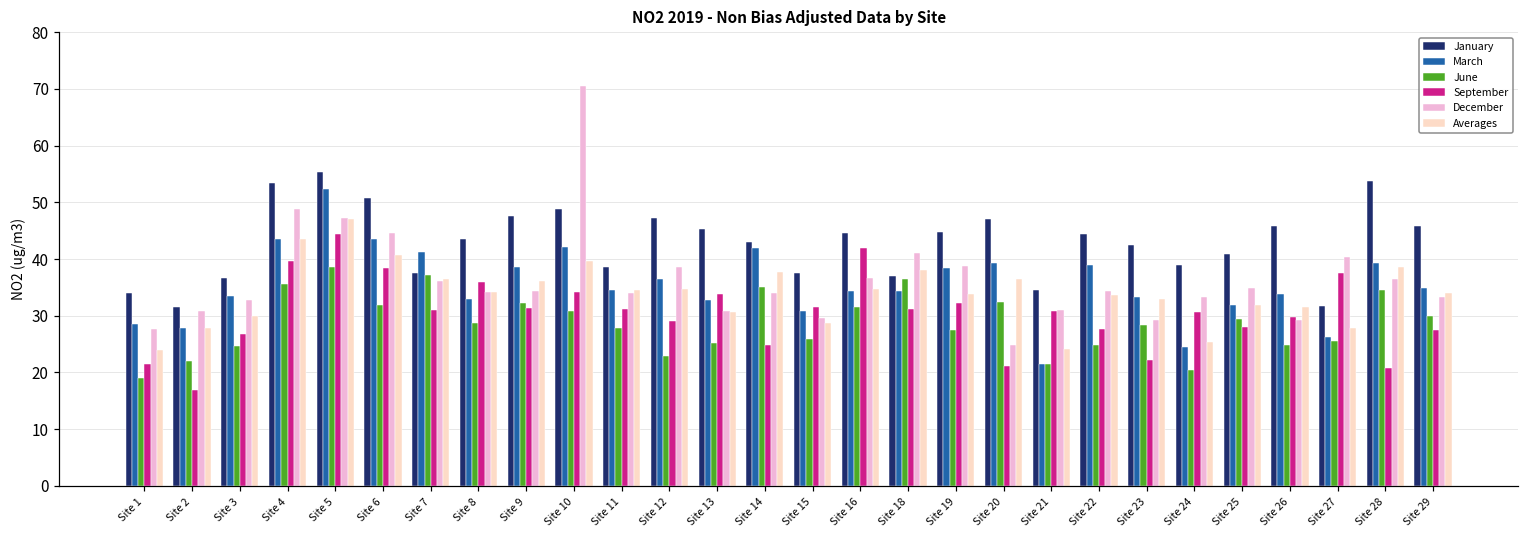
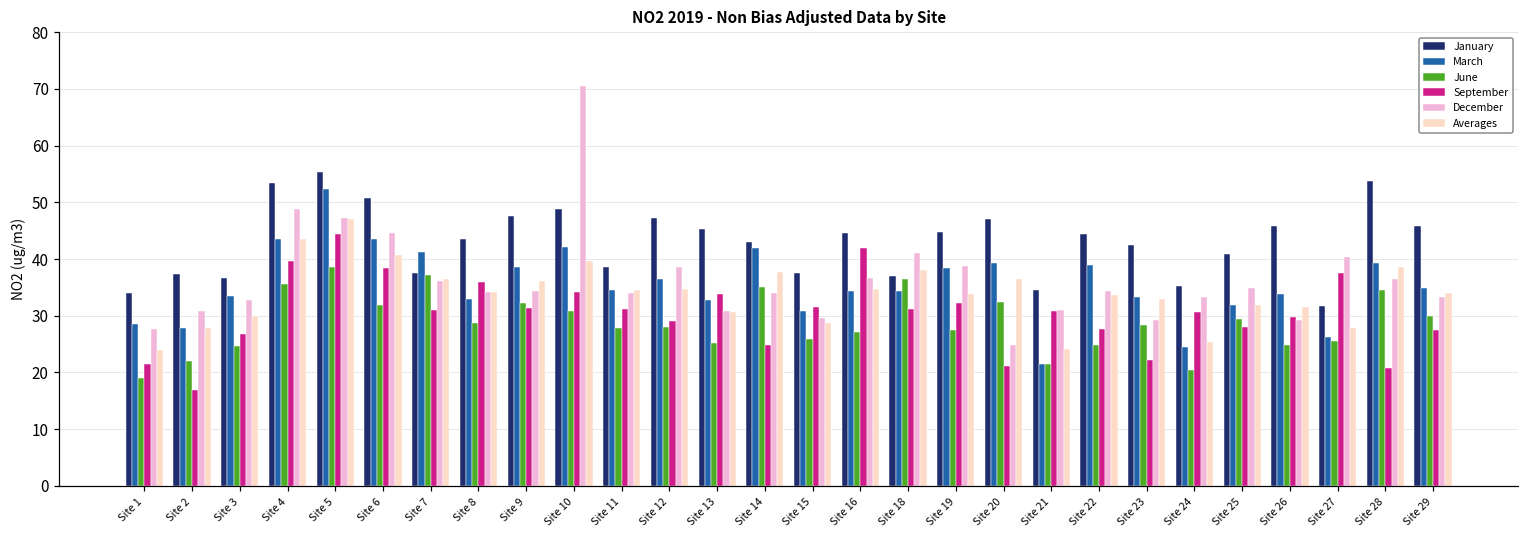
January, Site 2: 32 -> 37
June, Site 12: 23 -> 28
June, Site 16: 32 -> 27
January, Site 24: 39 -> 35
